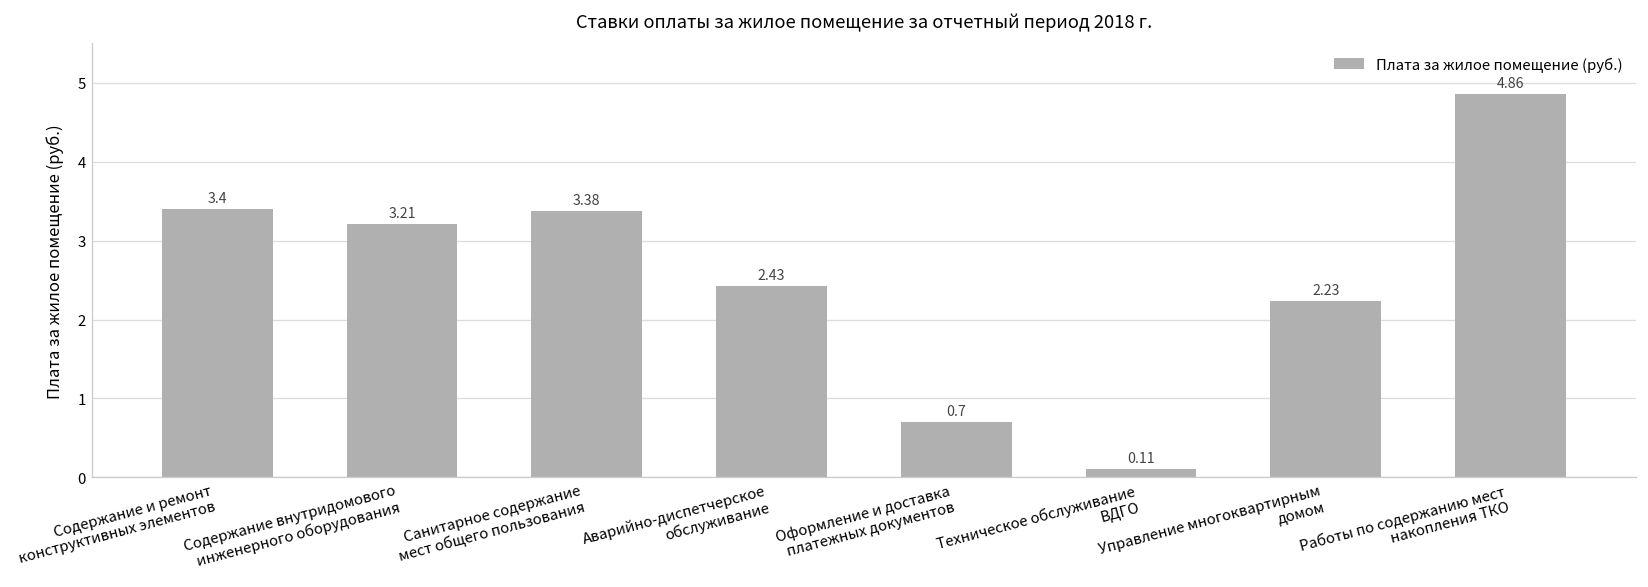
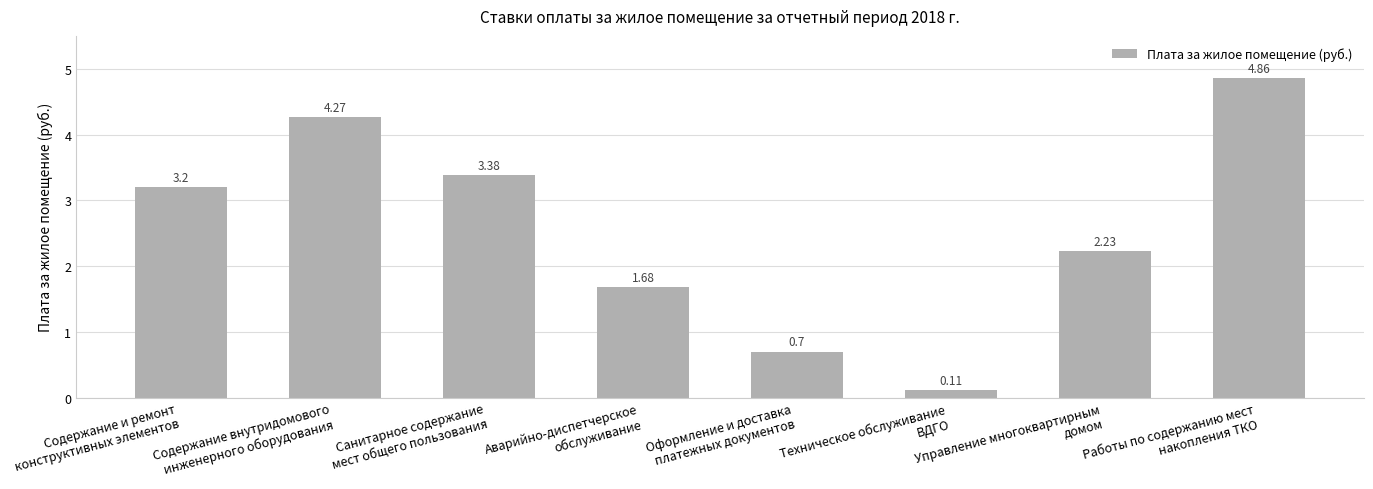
Содержание и ремонт конструктивных элементов: 3.4 -> 3.2
Содержание внутридомового инженерного оборудования: 3.21 -> 4.27
Аварийно-диспетчерское обслуживание: 2.43 -> 1.68
